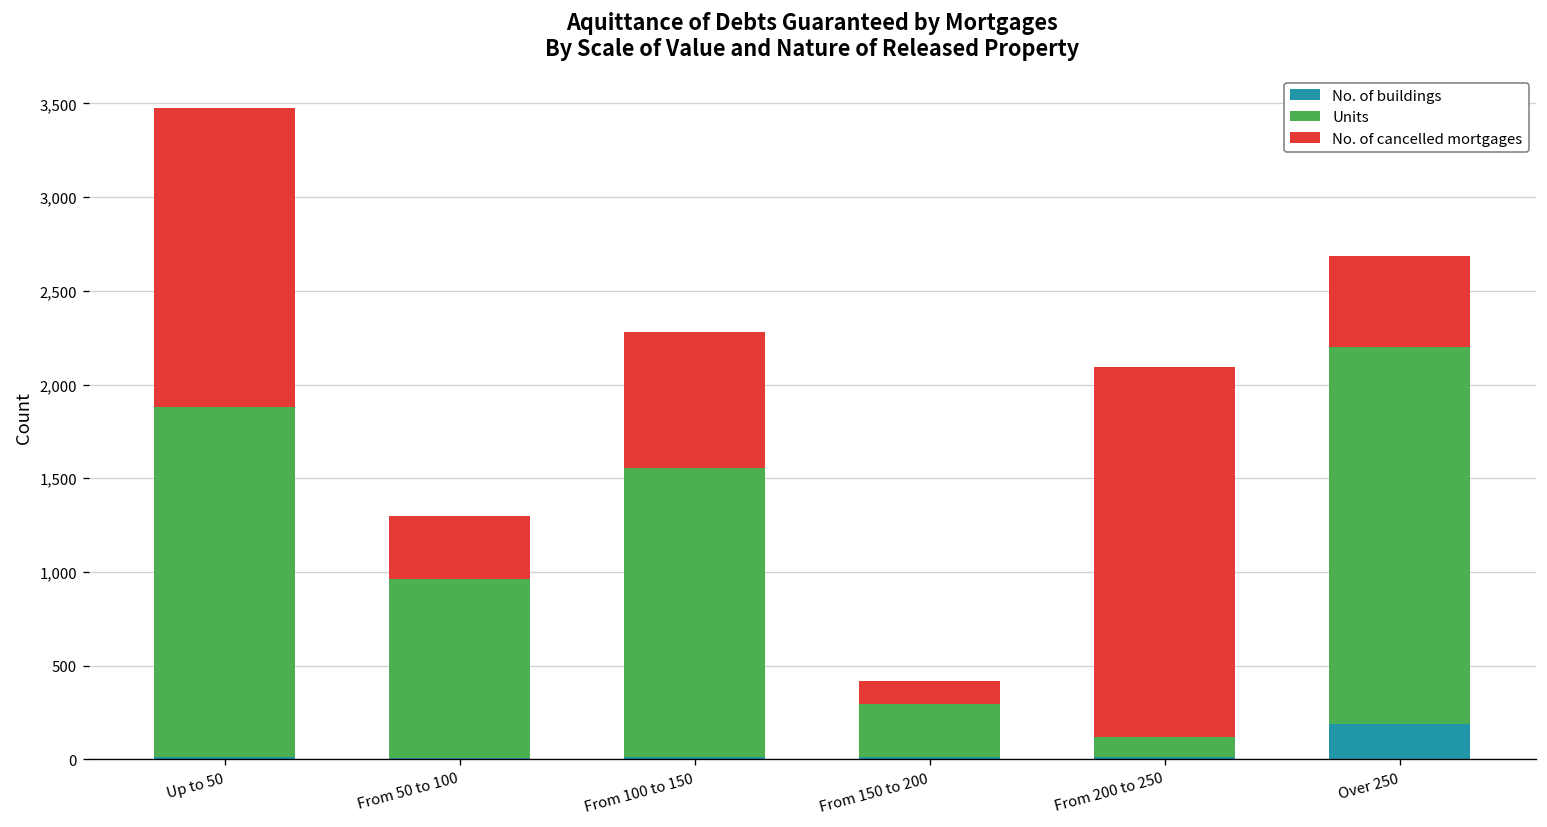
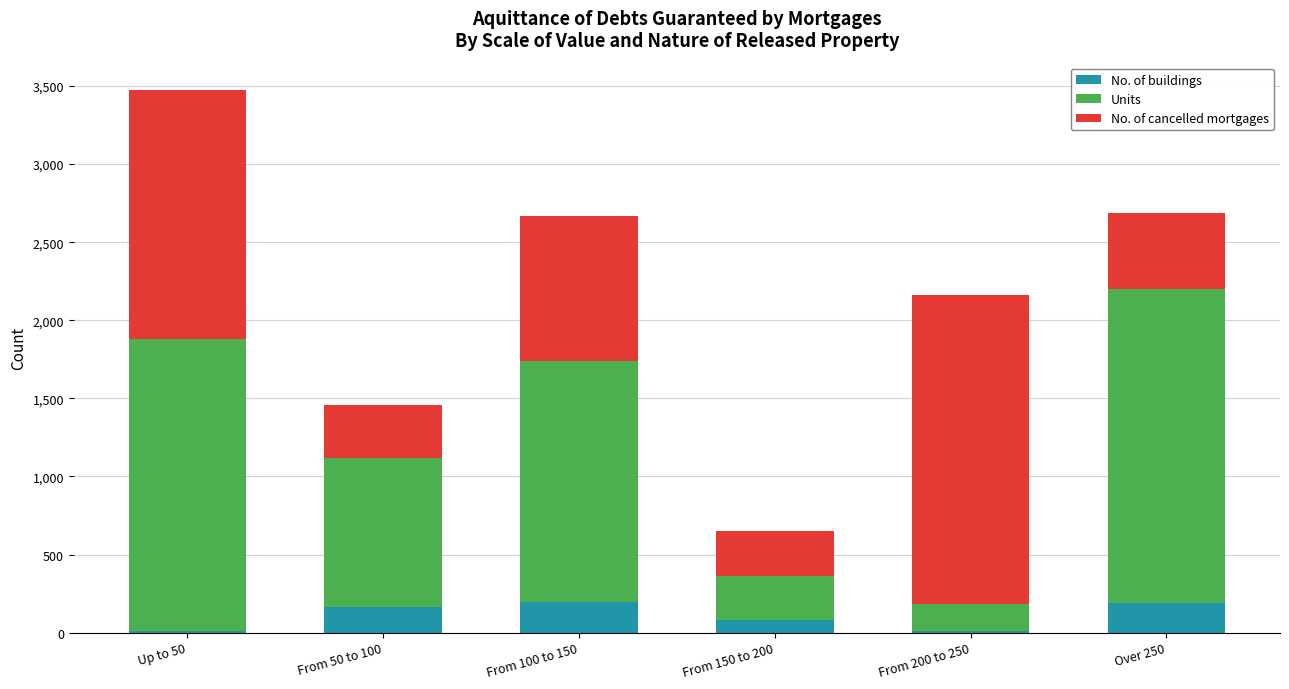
No. of buildings, From 50 to 100: 10 -> 160
No. of buildings, From 100 to 150: 10 -> 200
No. of cancelled mortgages, From 100 to 150: 730 -> 930
No. of buildings, From 150 to 200: 10 -> 80
No. of cancelled mortgages, From 150 to 200: 120 -> 280
Units, From 200 to 250: 110 -> 170
